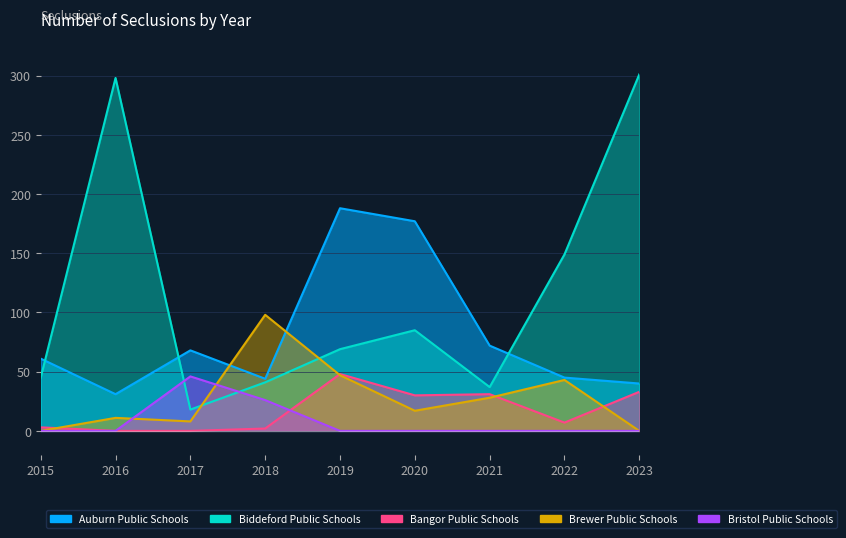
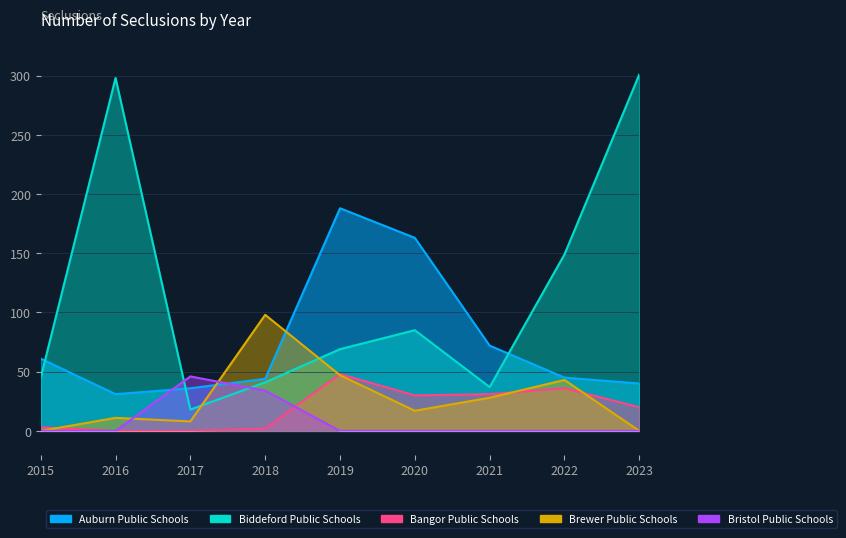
Auburn Public Schools, 2017: 68 -> 36
Bristol Public Schools, 2018: 26 -> 34
Auburn Public Schools, 2020: 177 -> 163
Bangor Public Schools, 2022: 7 -> 36
Bangor Public Schools, 2023: 33 -> 20
